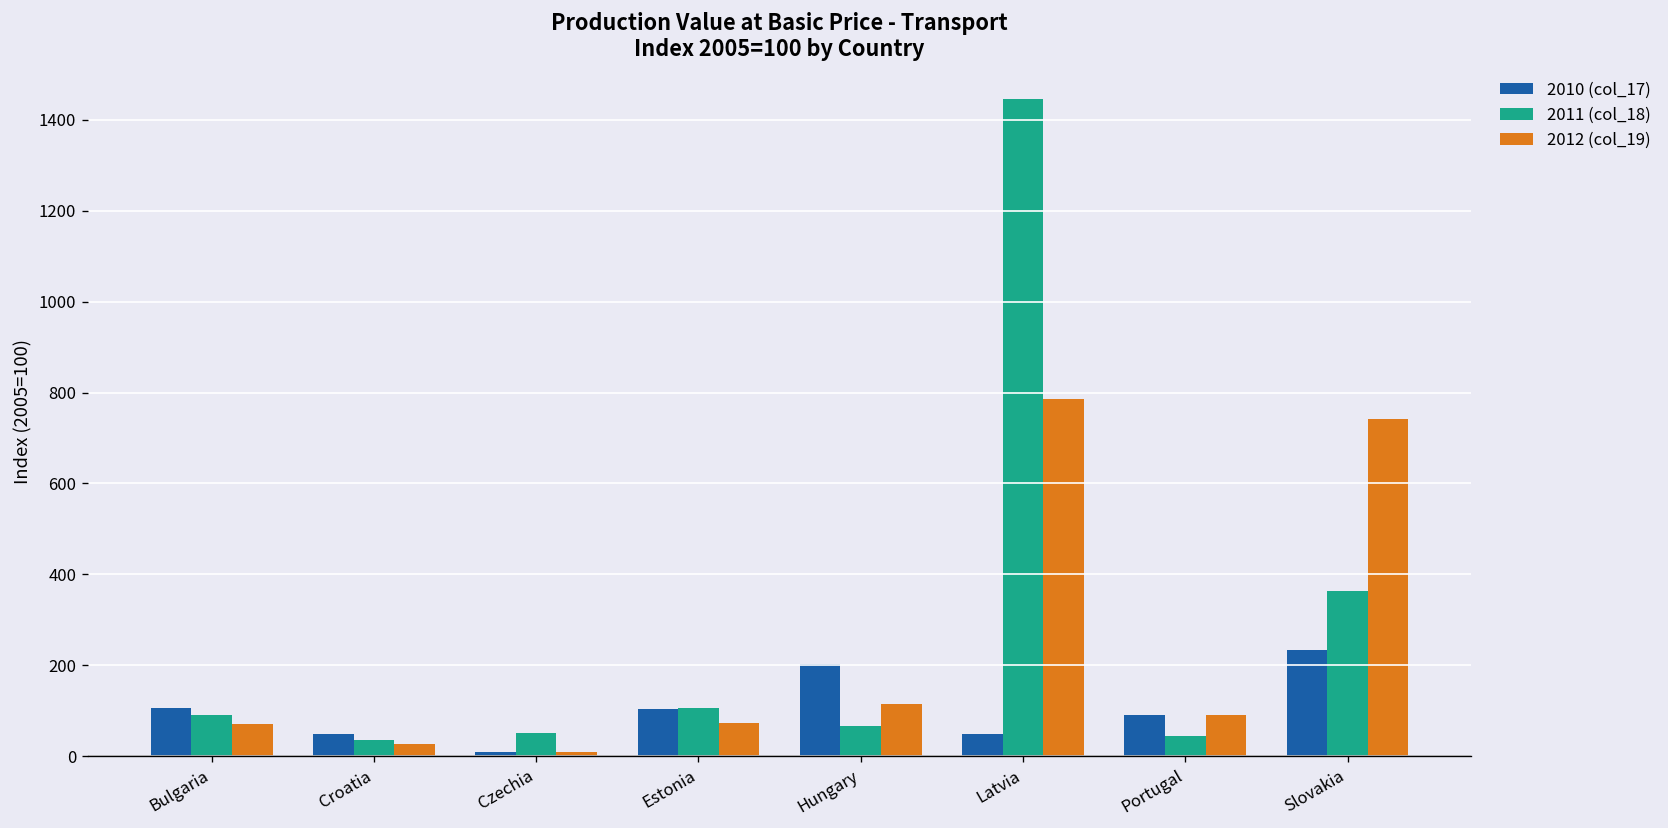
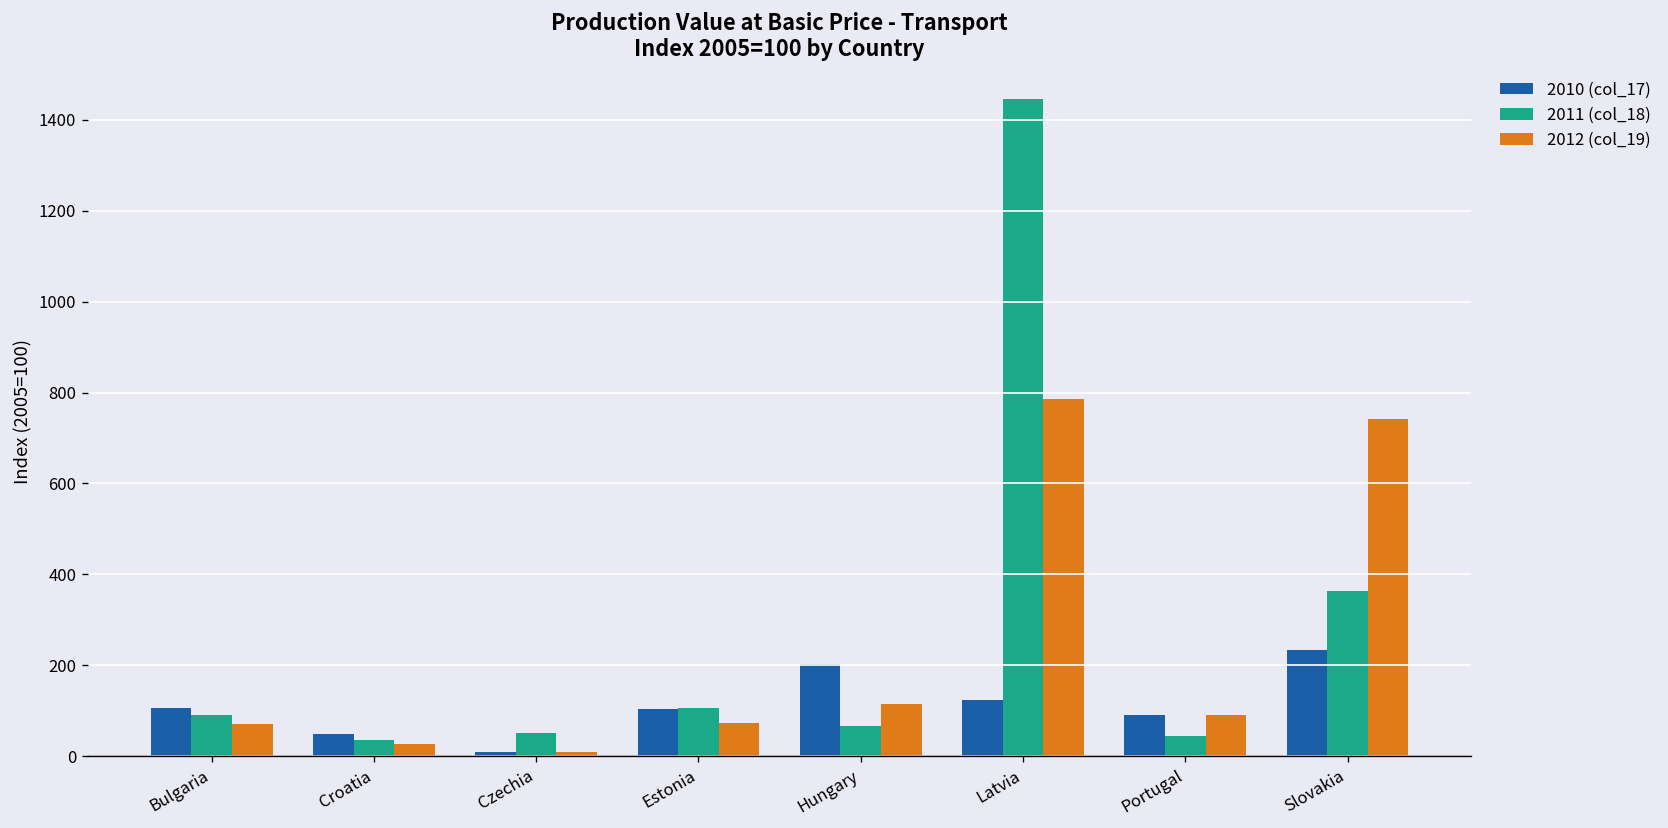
2010 (col_17), Latvia: 50 -> 120
